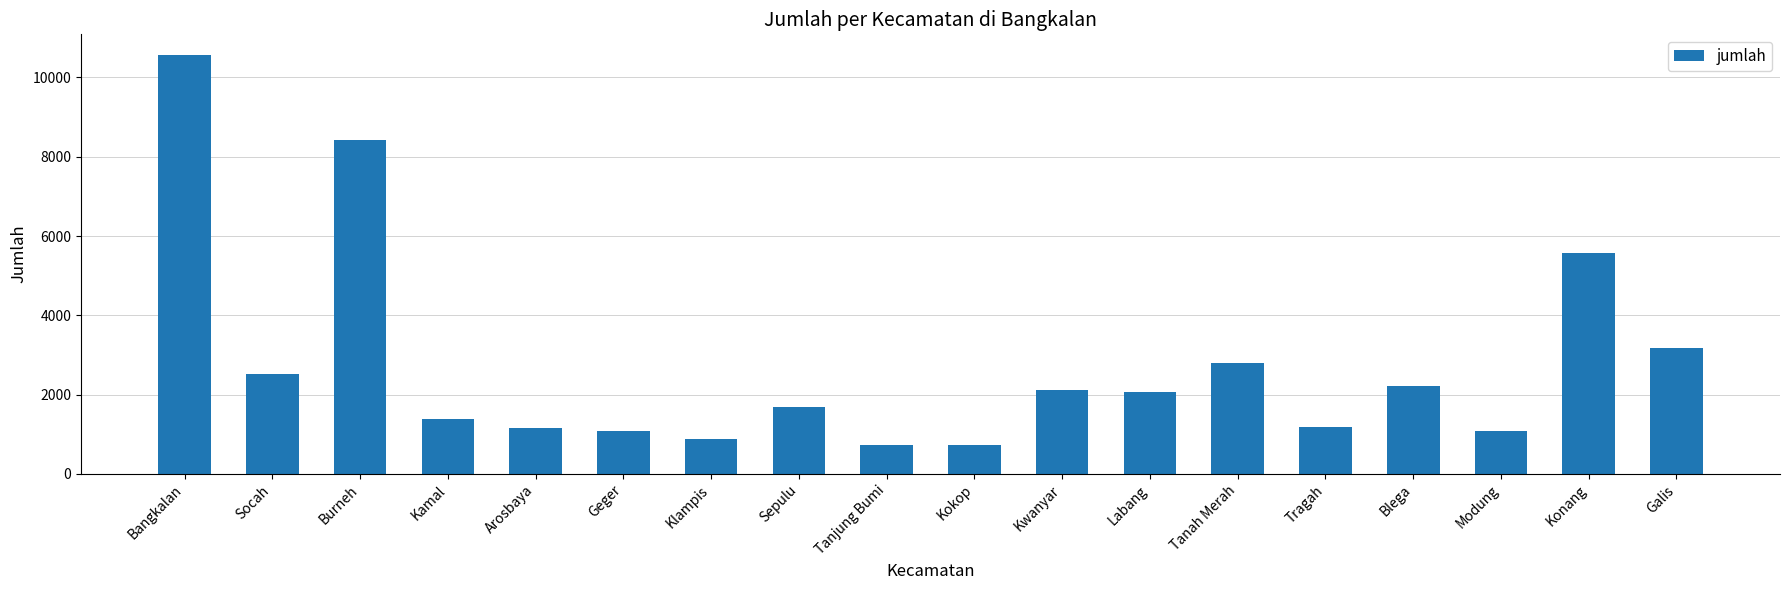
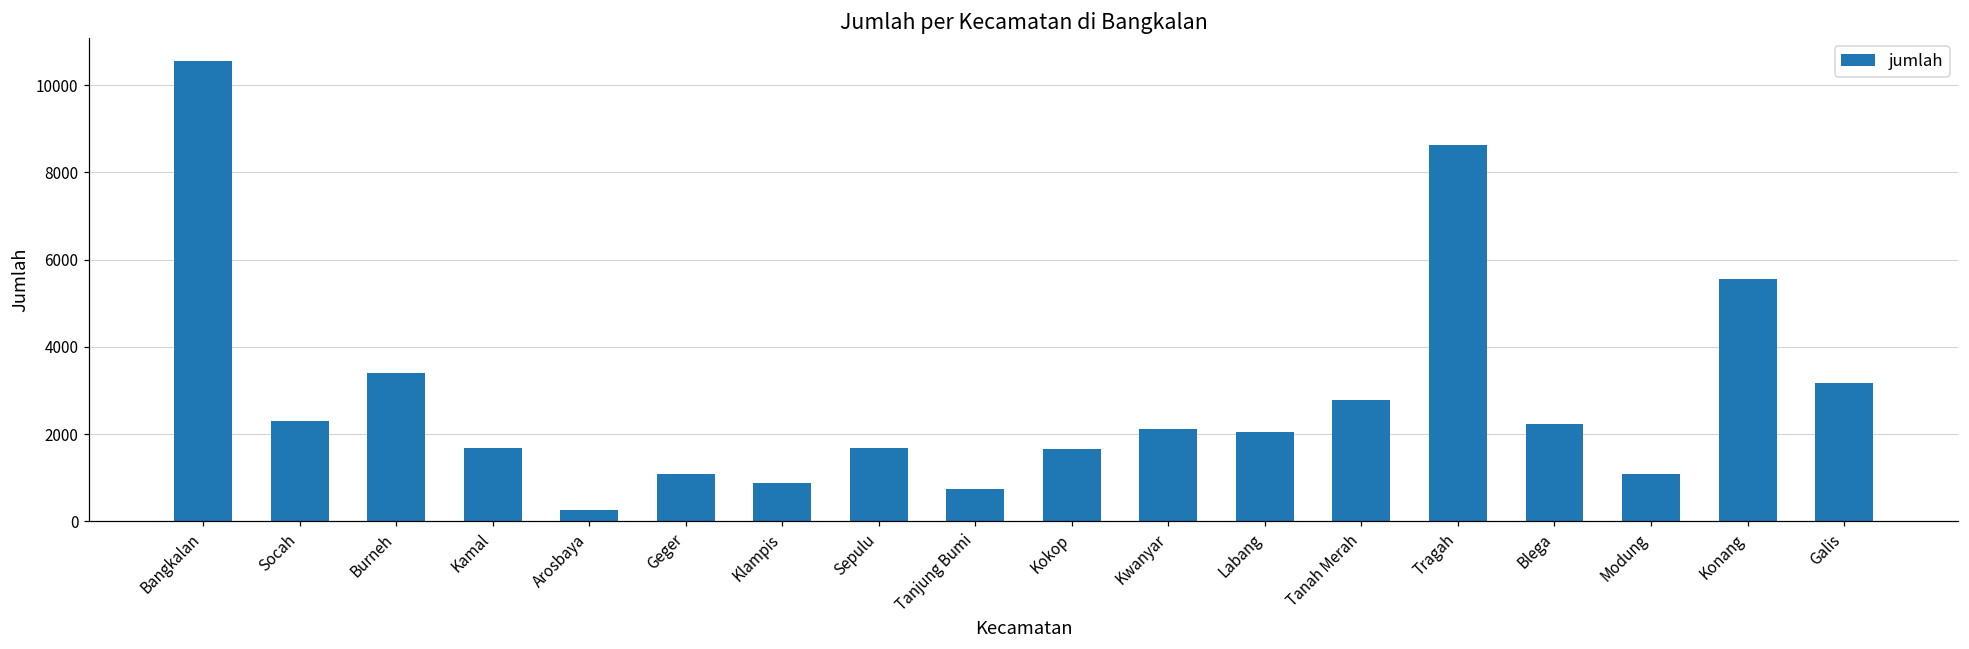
Socah: 2500 -> 2300
Burneh: 8400 -> 3400
Kamal: 1400 -> 1700
Arosbaya: 1100 -> 300
Kokop: 700 -> 1700
Tragah: 1200 -> 8600
